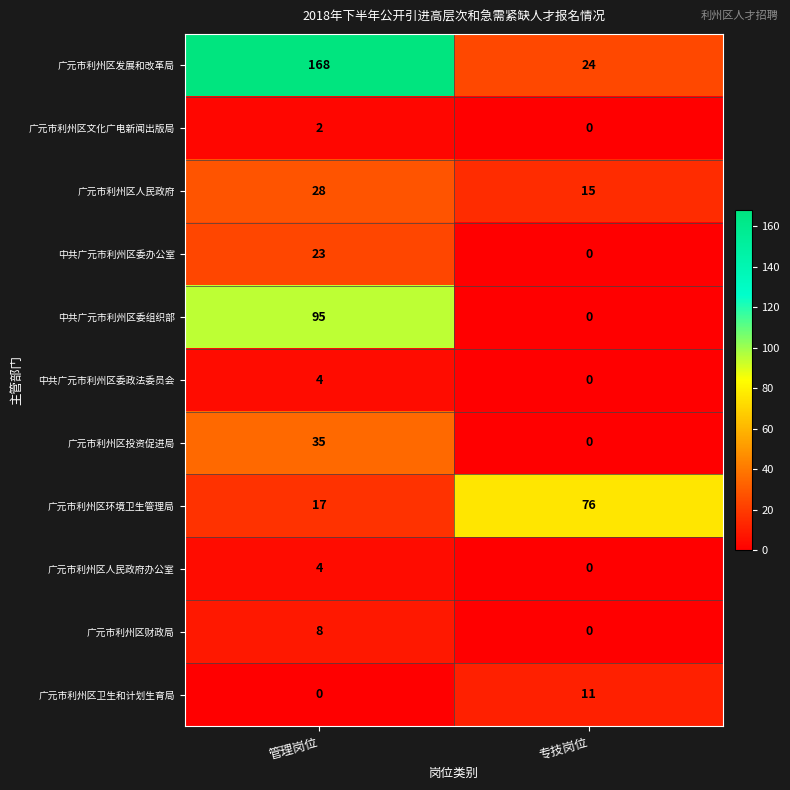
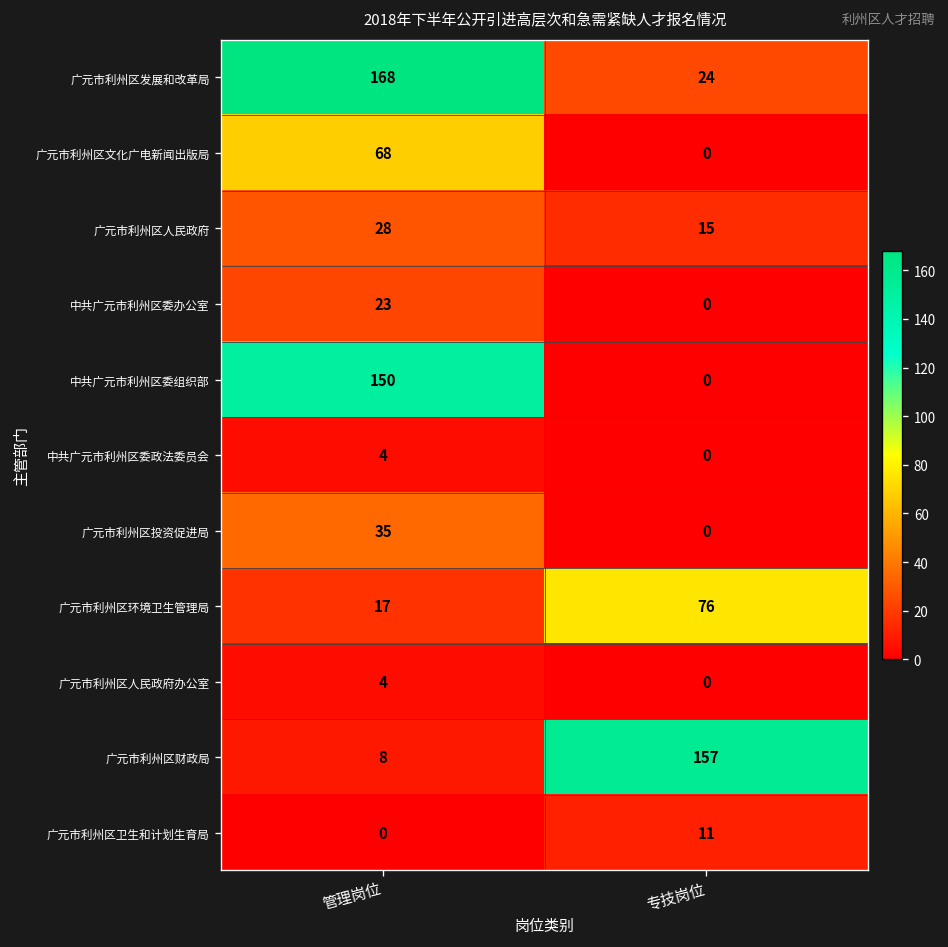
广元市利州区文化广电新闻出版局, 管理岗位: 2 -> 68
中共广元市利州区委组织部, 管理岗位: 95 -> 150
广元市利州区财政局, 专技岗位: 0 -> 157
